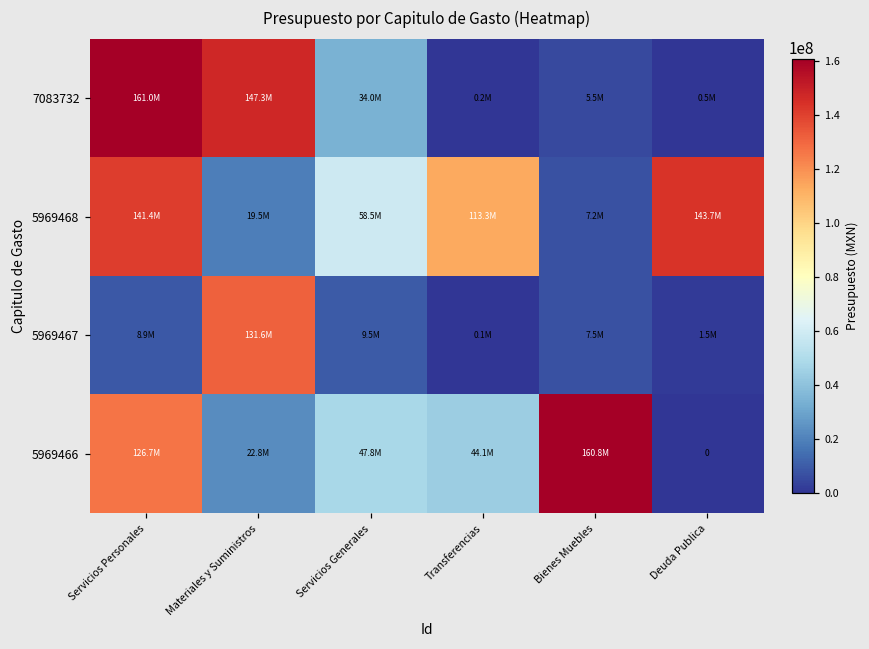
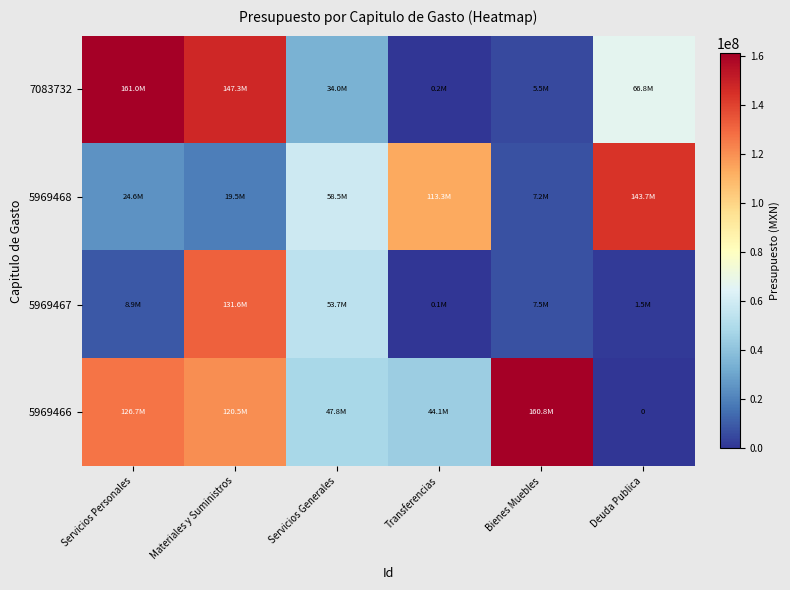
7083732, Deuda Publica: 0.5M -> 66.8M
5969468, Servicios Personales: 141.4M -> 24.6M
5969467, Servicios Generales: 9.5M -> 53.7M
5969466, Materiales y Suministros: 22.8M -> 120.5M
